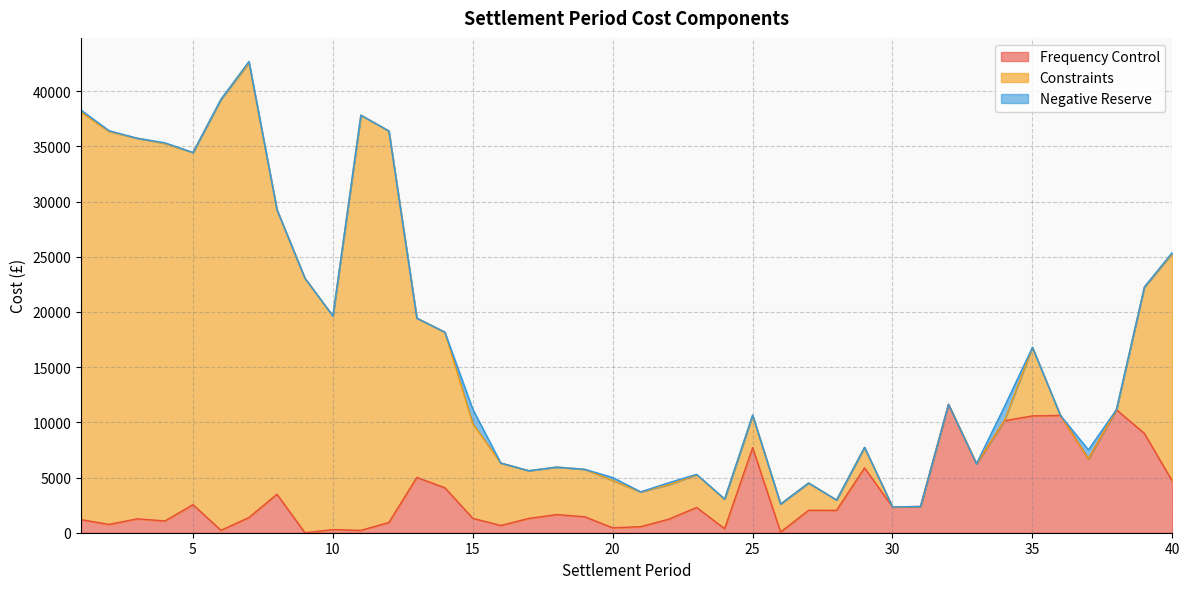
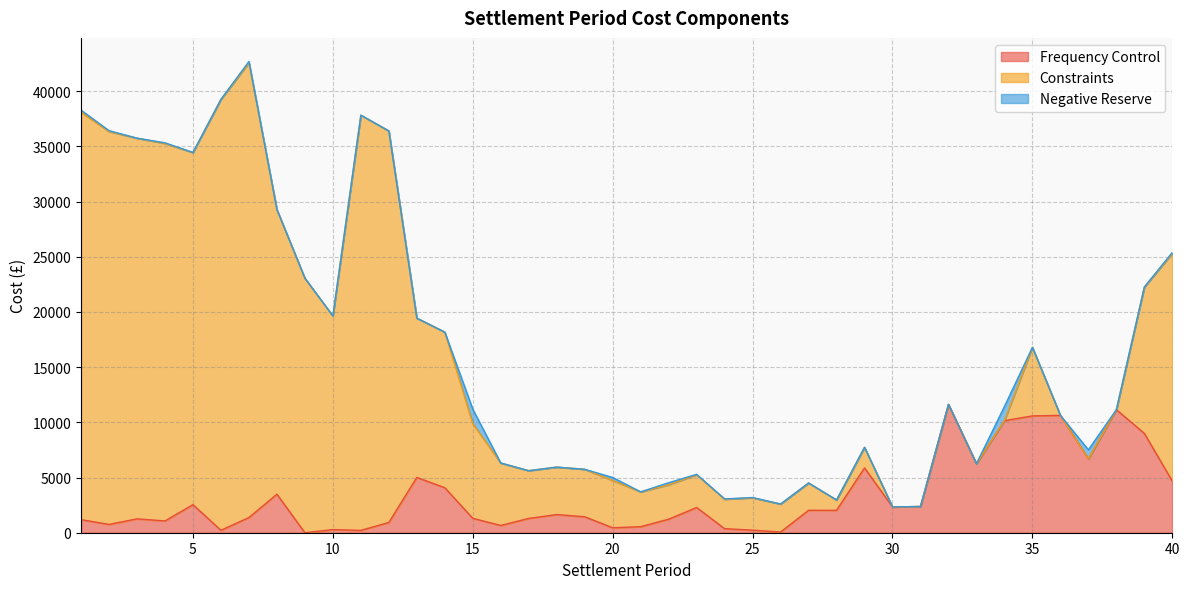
Frequency Control, 25: 7700 -> 200
